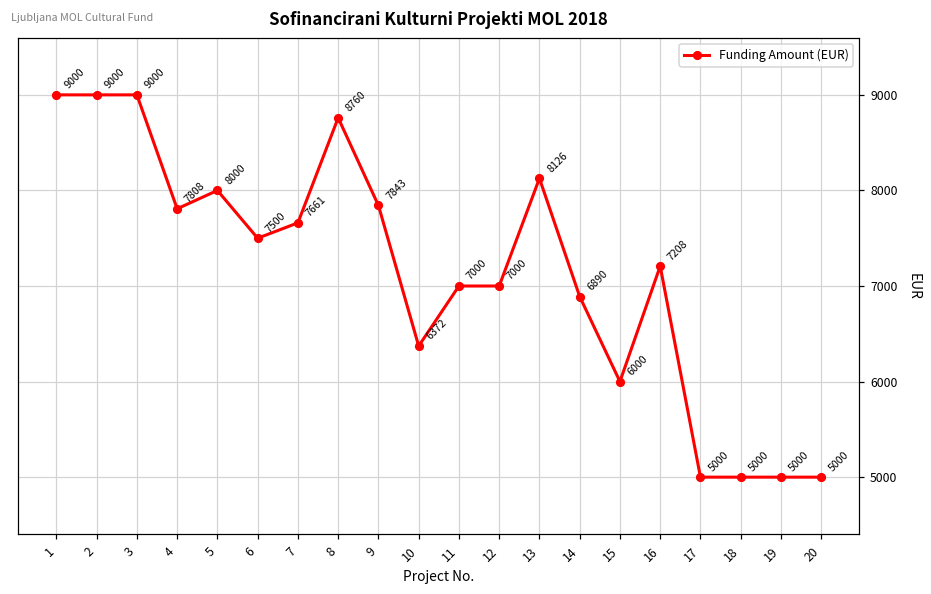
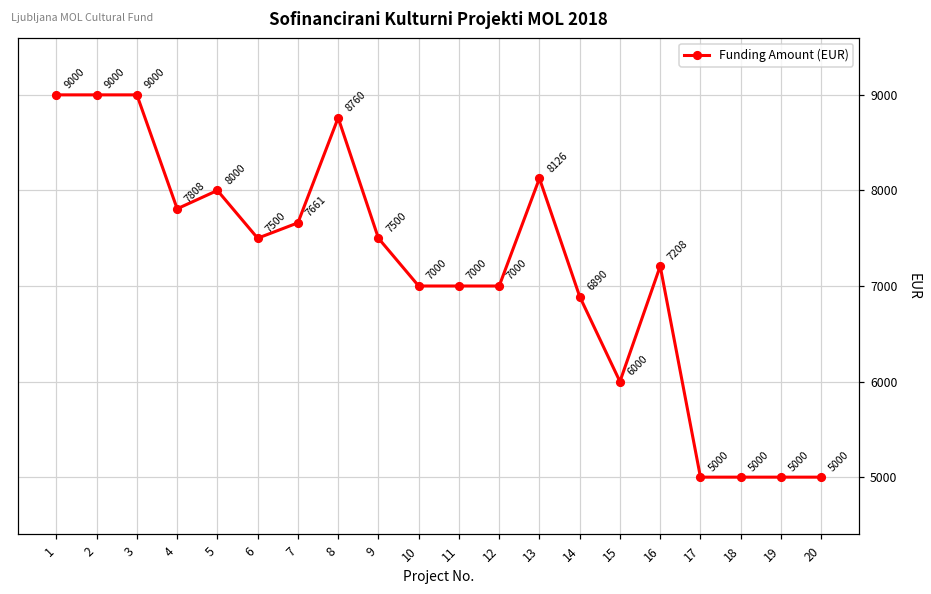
9: 7843 -> 7500
10: 6372 -> 7000
